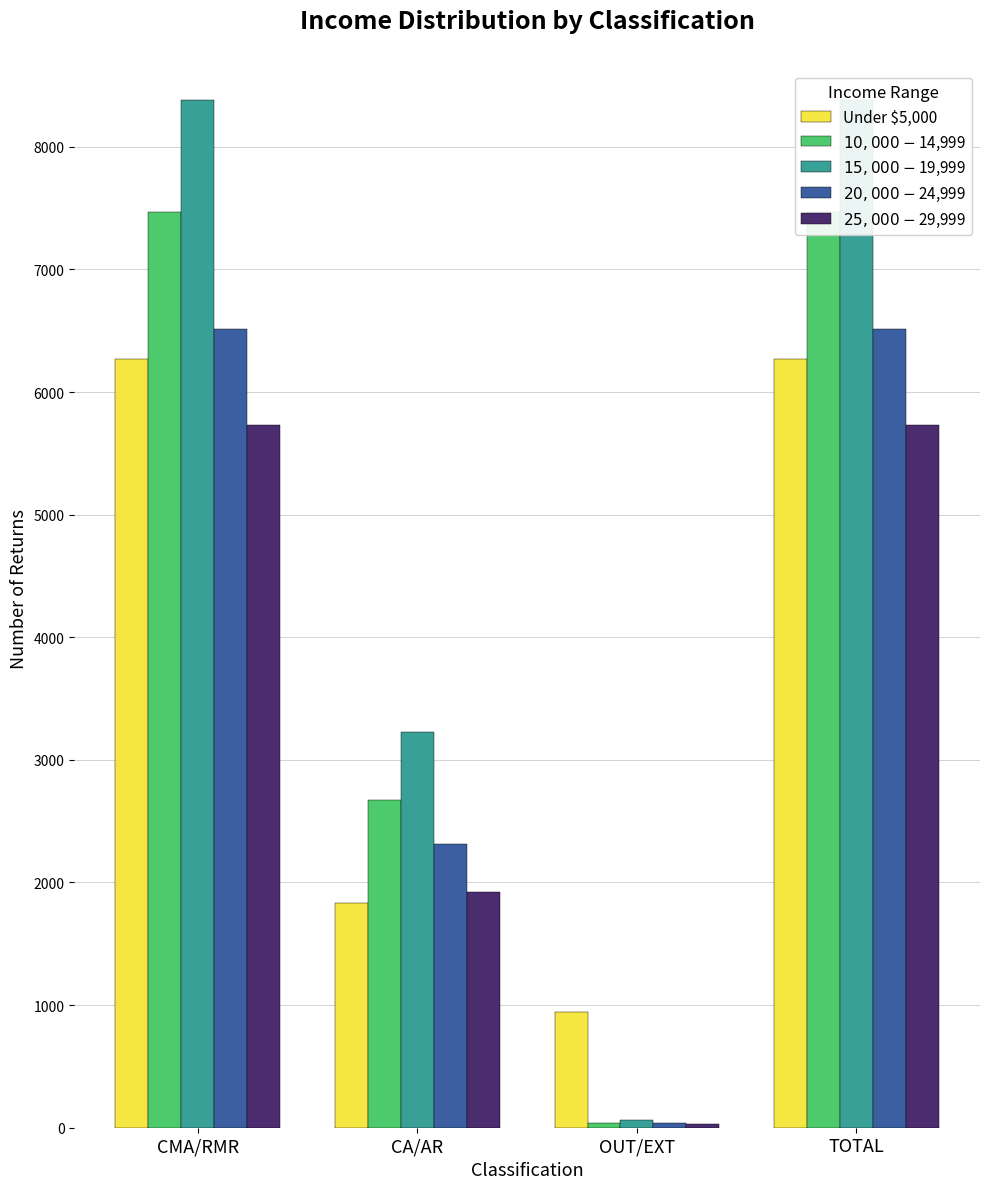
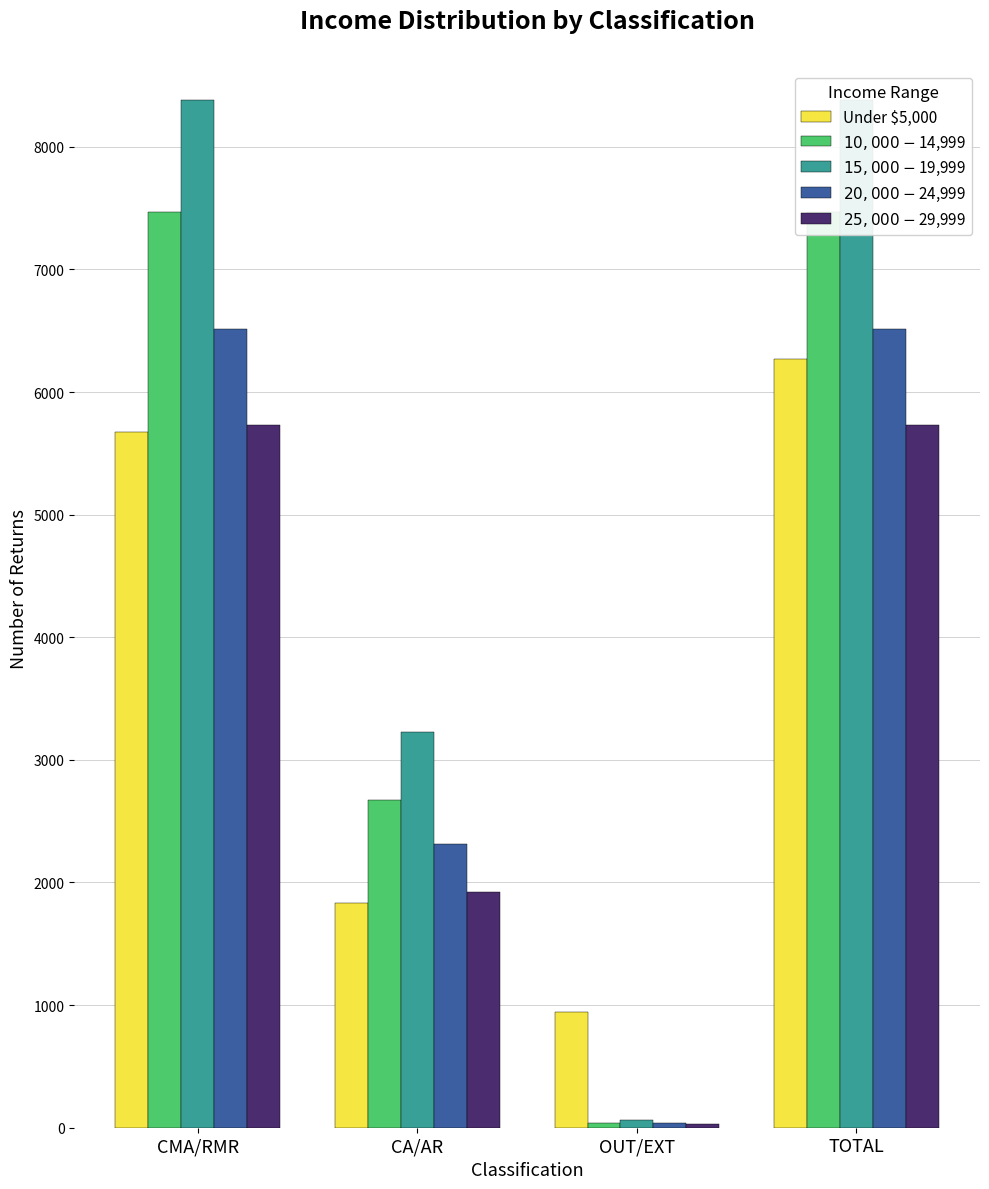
Under $5,000, CMA/RMR: 6270 -> 5670
